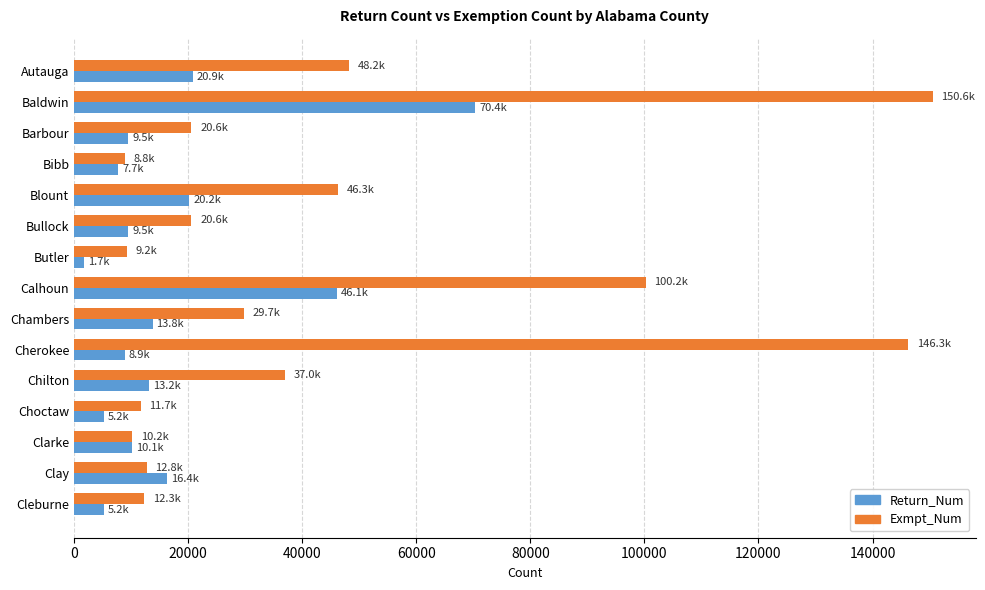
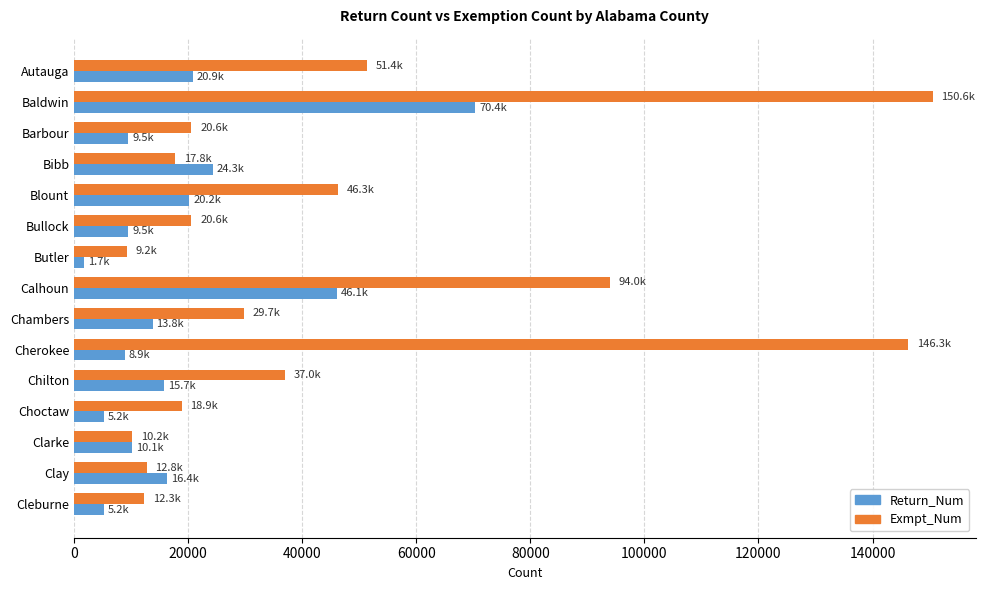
Exmpt_Num, Autauga: 48.2k -> 51.4k
Exmpt_Num, Bibb: 8.8k -> 17.8k
Return_Num, Bibb: 7.7k -> 24.3k
Exmpt_Num, Calhoun: 100.2k -> 94.0k
Return_Num, Chilton: 13.2k -> 15.7k
Exmpt_Num, Choctaw: 11.7k -> 18.9k
